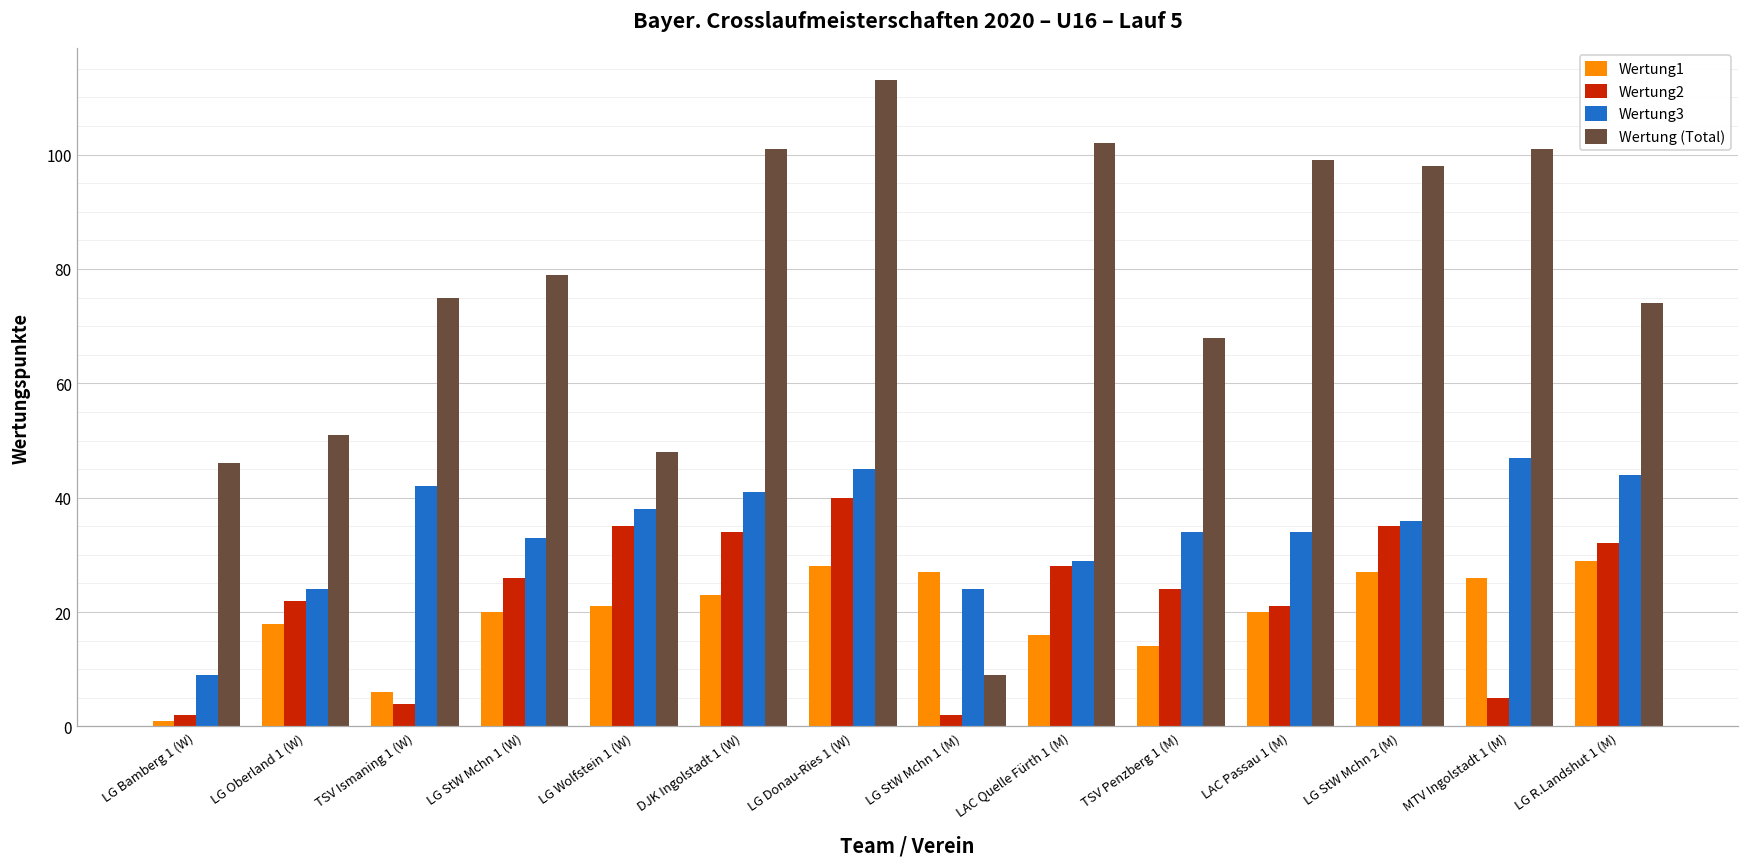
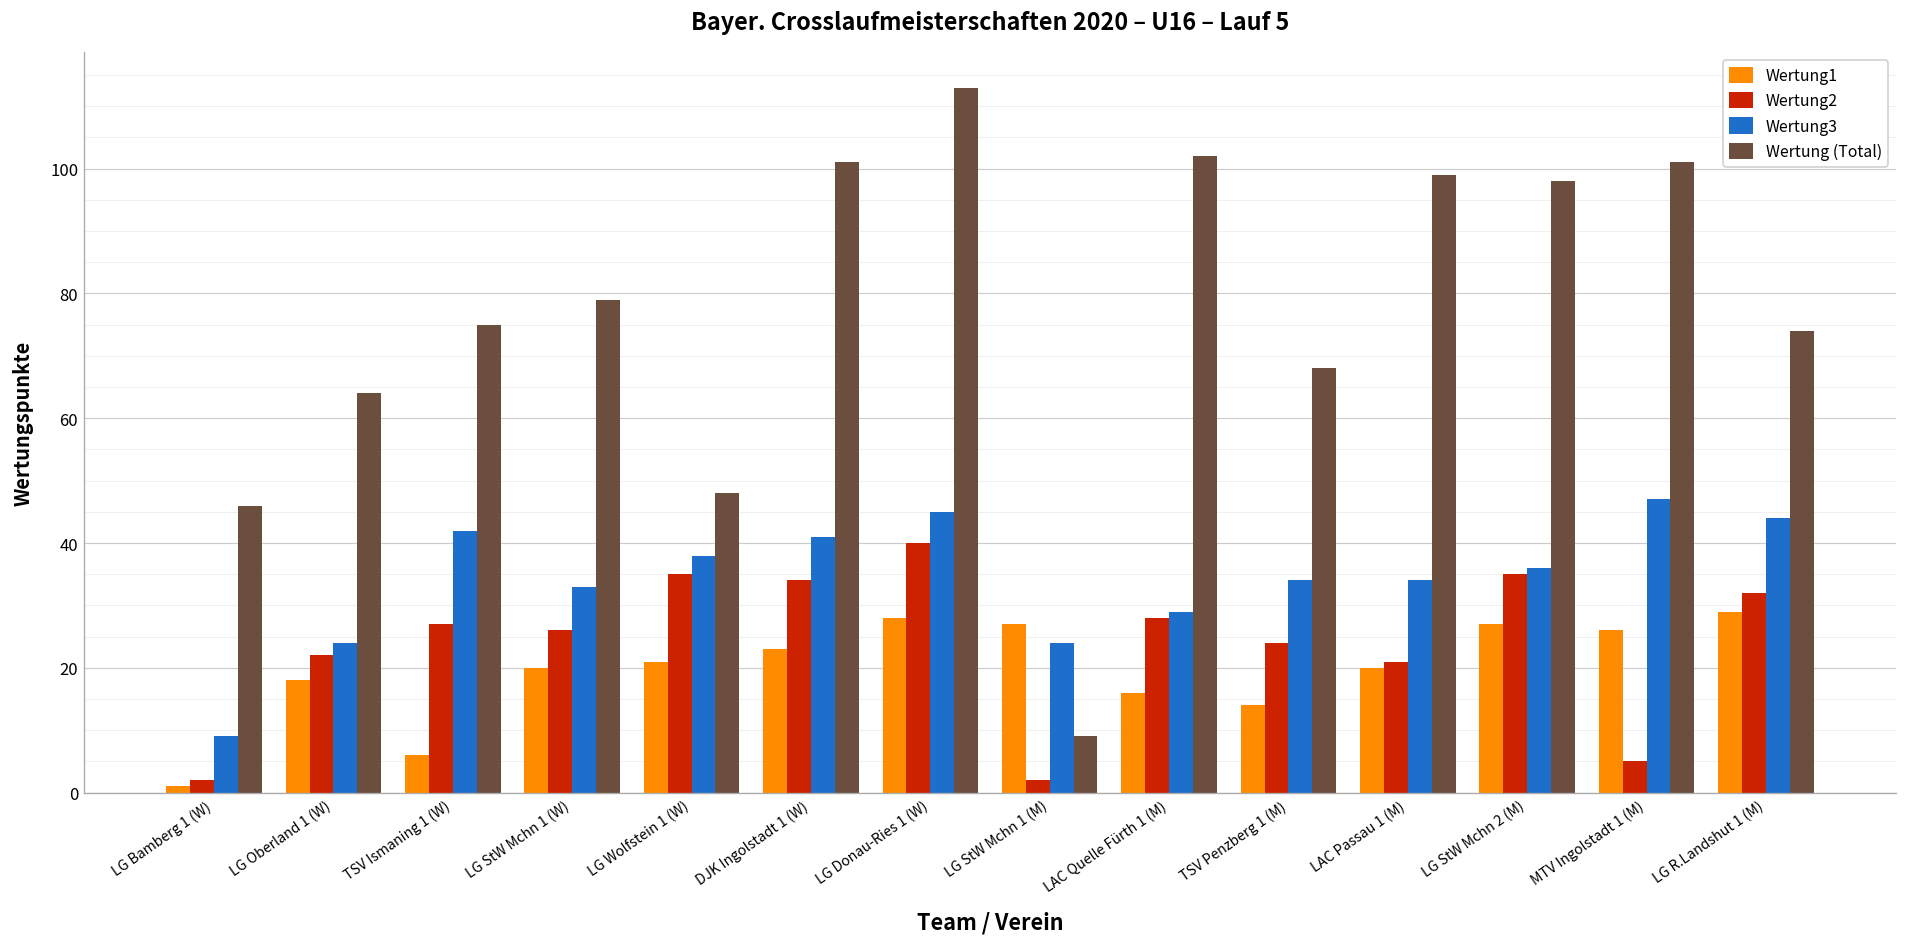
Wertung (Total), LG Oberland 1 (W): 51 -> 64
Wertung2, TSV Ismaning 1 (W): 4 -> 27
